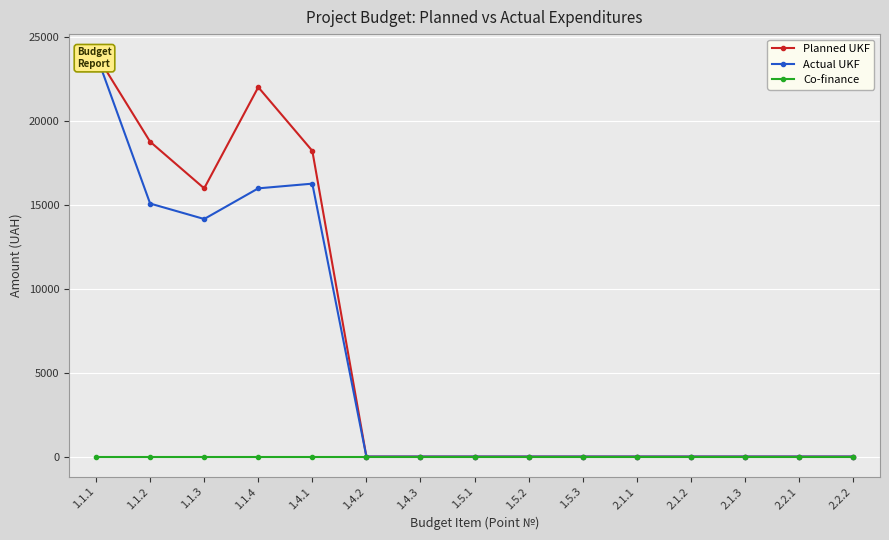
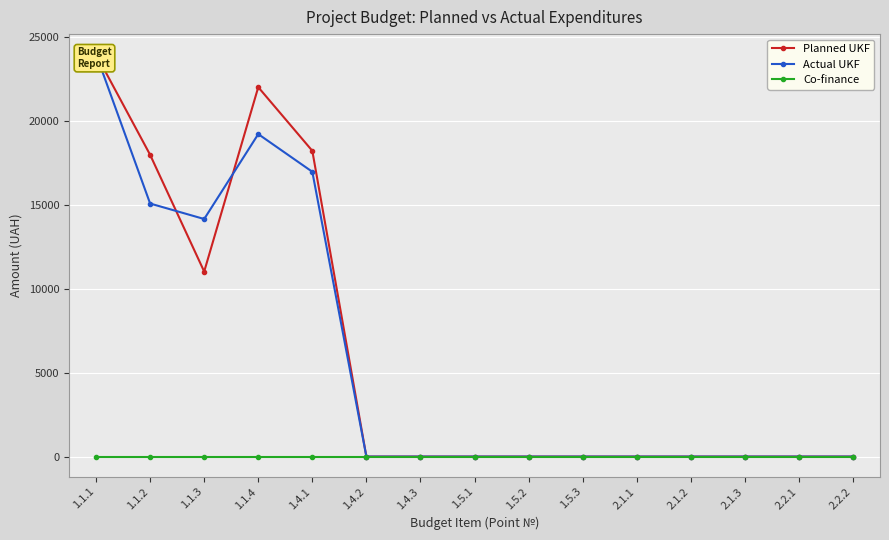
Planned UKF, 1.1.2: 18800 -> 18000
Planned UKF, 1.1.3: 16000 -> 11000
Actual UKF, 1.1.4: 16000 -> 19200
Actual UKF, 1.4.1: 16300 -> 17000
